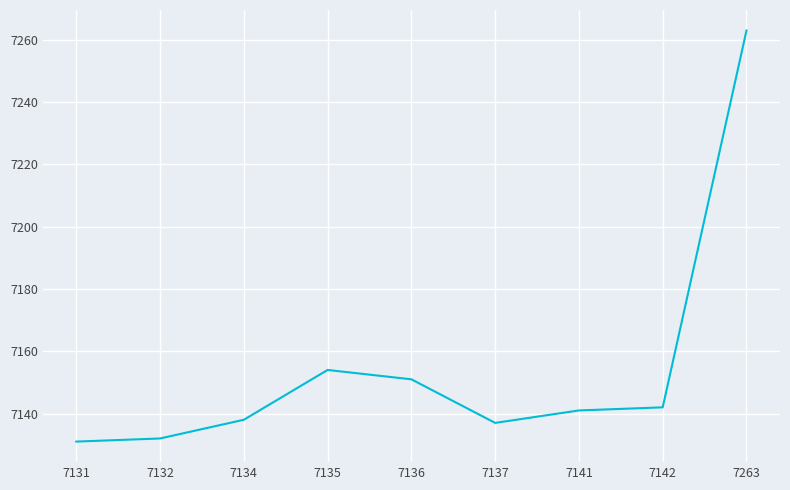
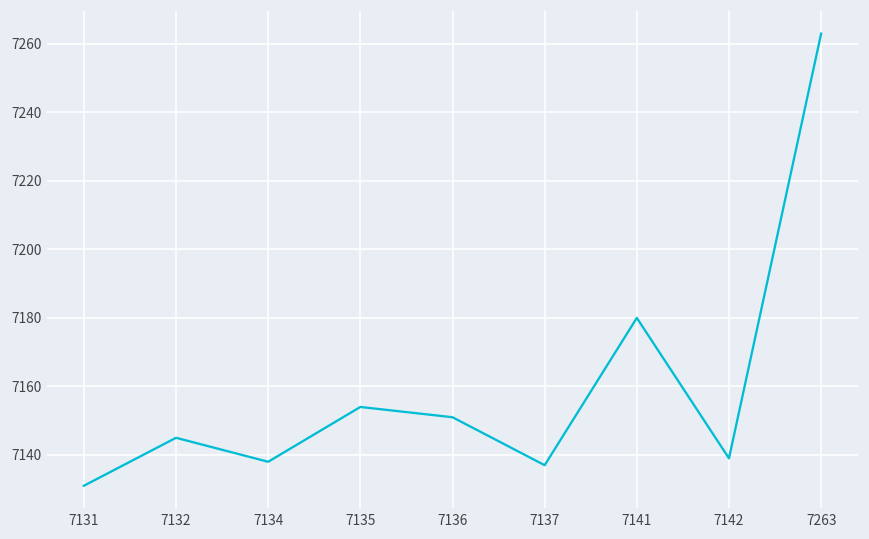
7132: 7132 -> 7145
7141: 7141 -> 7180
7142: 7142 -> 7139
